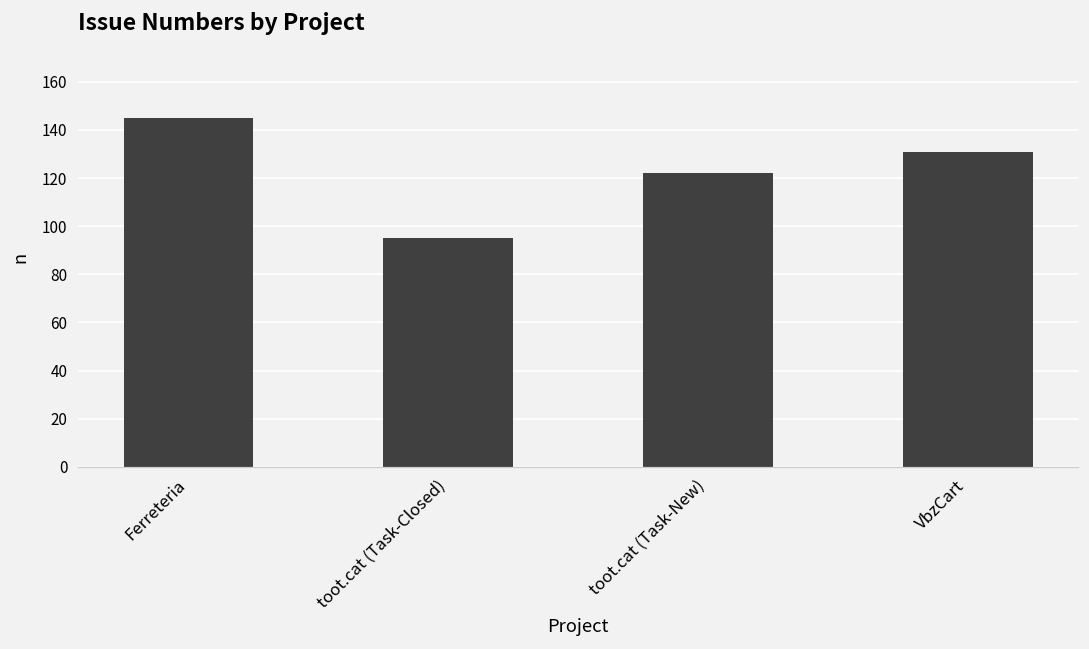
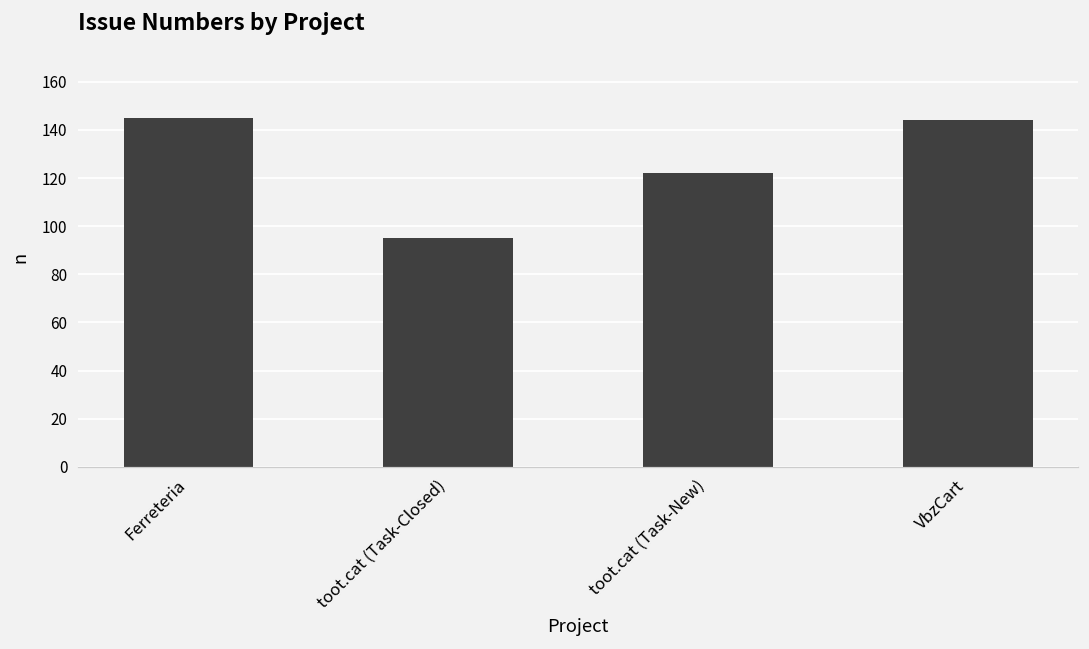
VbzCart: 131 -> 144
